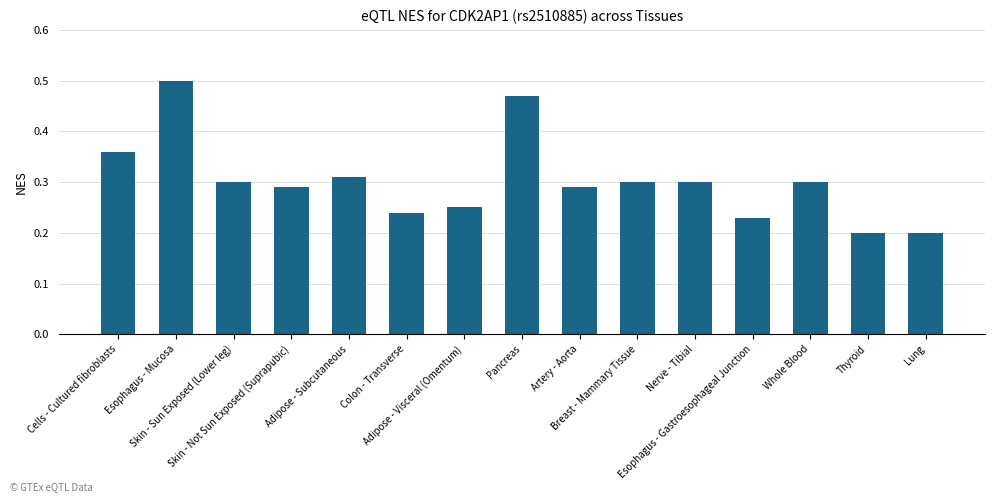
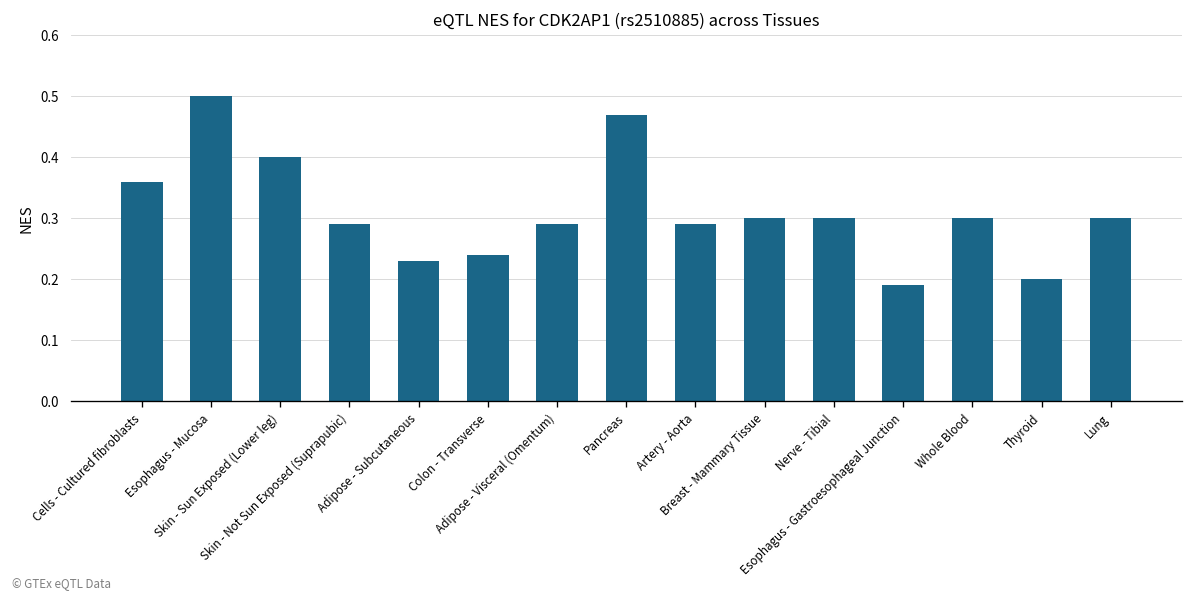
Skin - Sun Exposed (Lower leg): 0.3 -> 0.4
Adipose - Subcutaneous: 0.31 -> 0.23
Adipose - Visceral (Omentum): 0.25 -> 0.29
Esophagus - Gastroesophageal Junction: 0.23 -> 0.19
Lung: 0.2 -> 0.3
